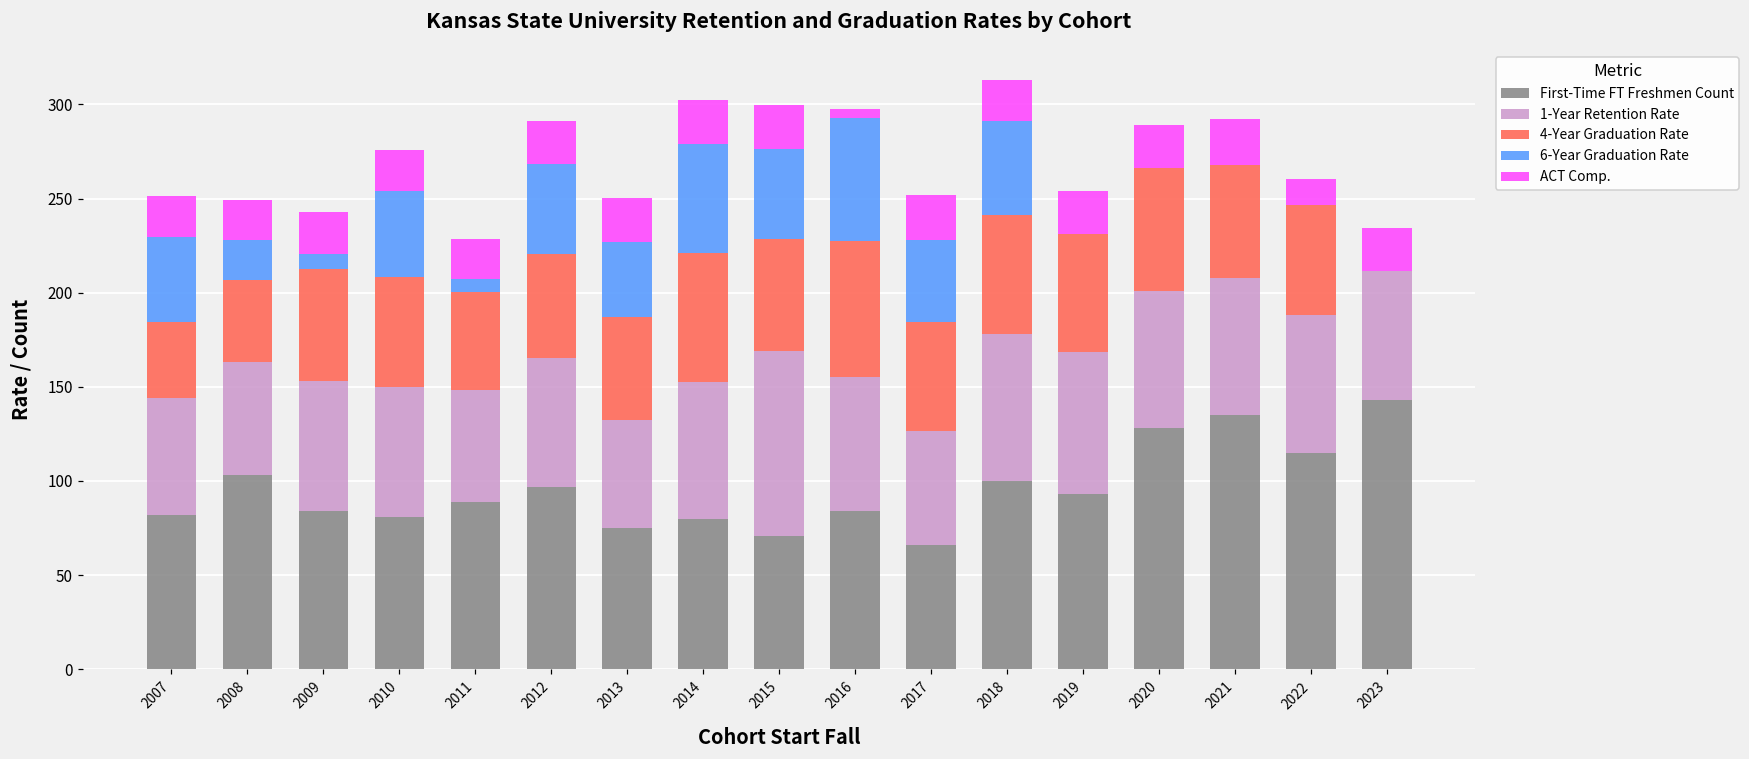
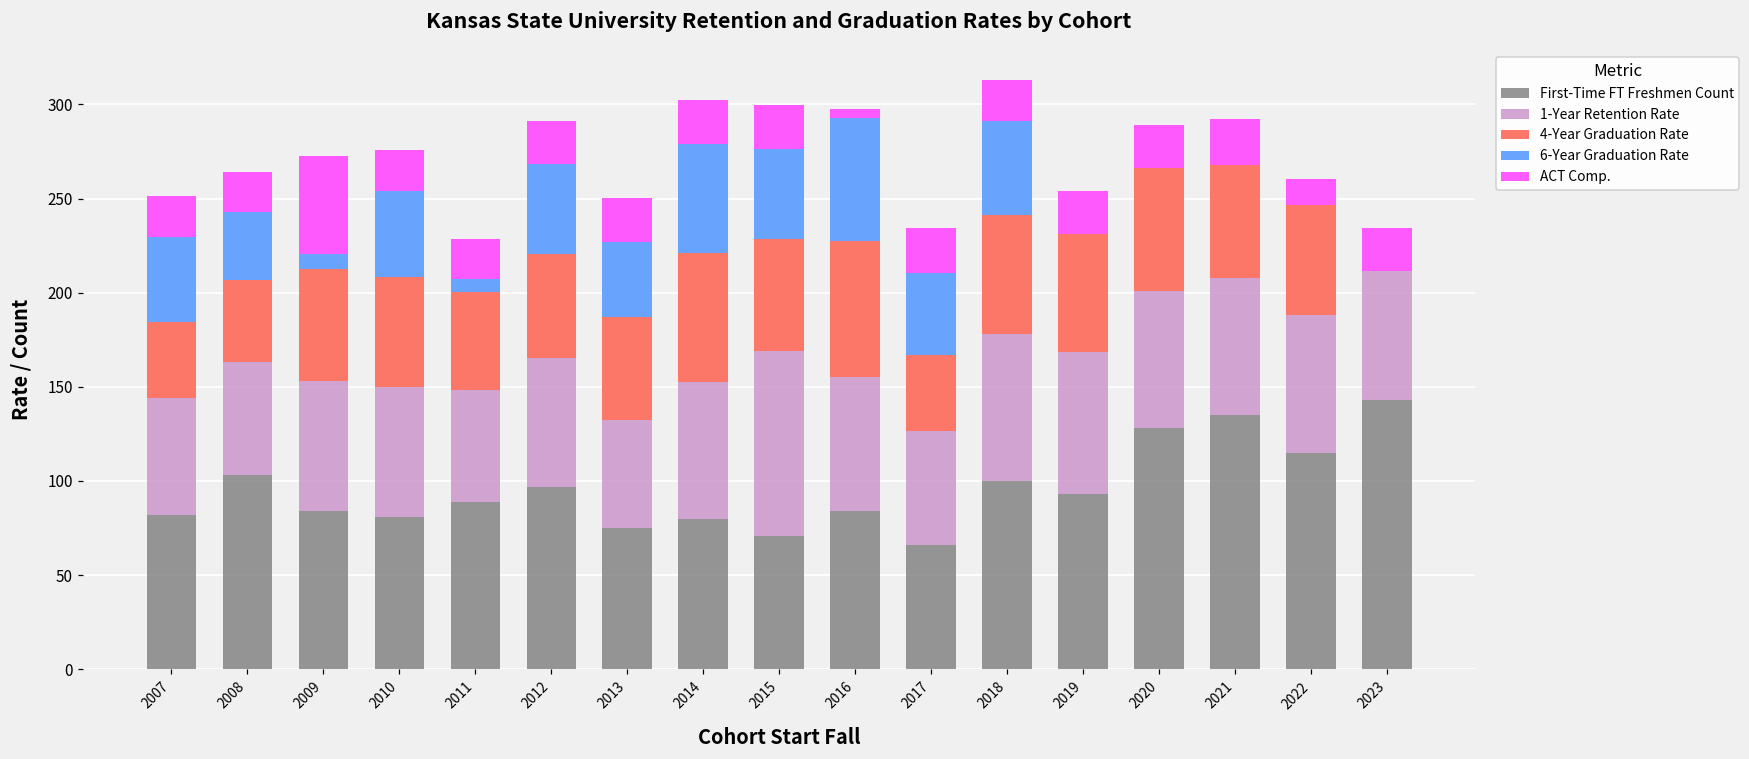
6-Year Graduation Rate, 2008: 21 -> 36
ACT Comp., 2009: 23 -> 52
4-Year Graduation Rate, 2017: 58 -> 40
